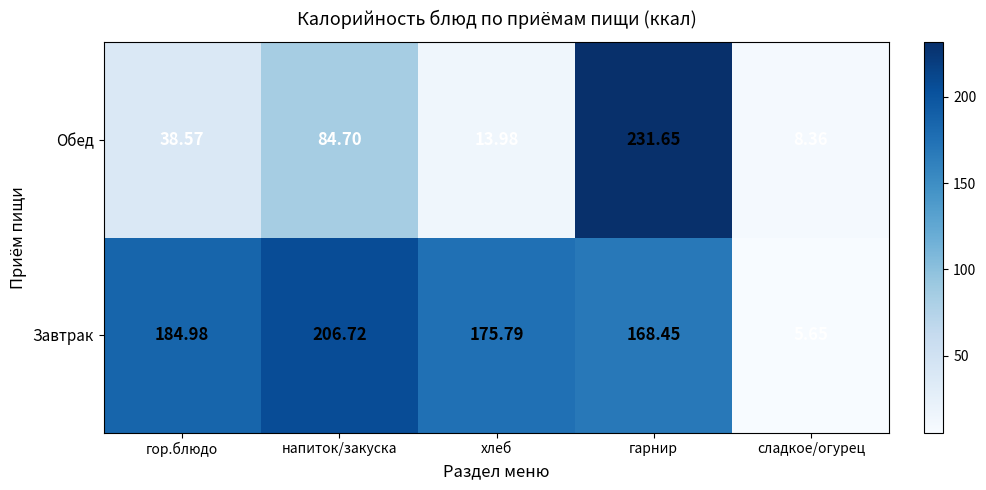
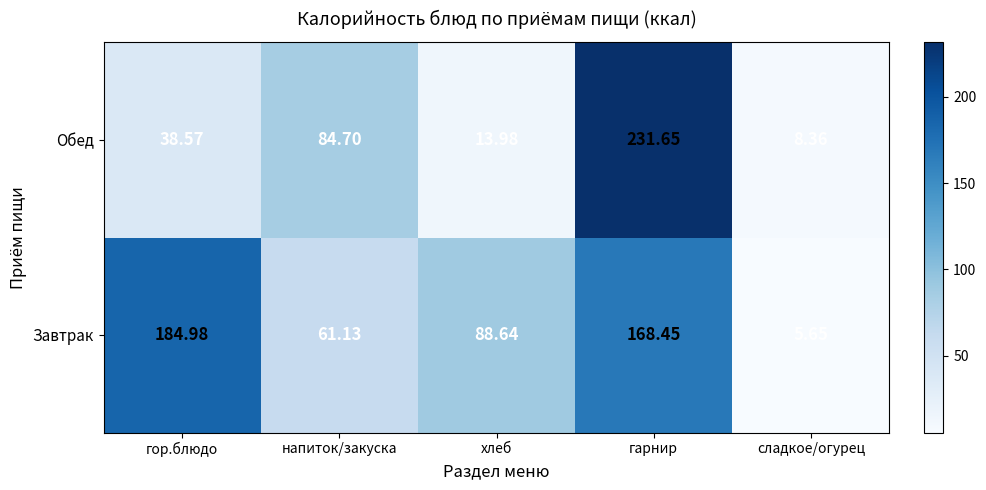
Завтрак, напиток/закуска: 206.72 -> 61.13
Завтрак, хлеб: 175.79 -> 88.64
